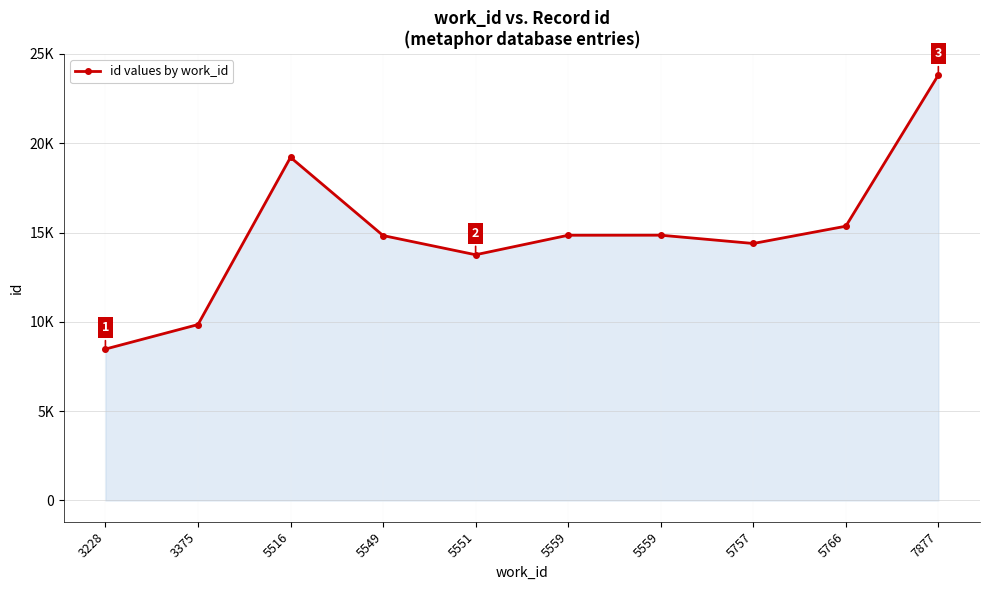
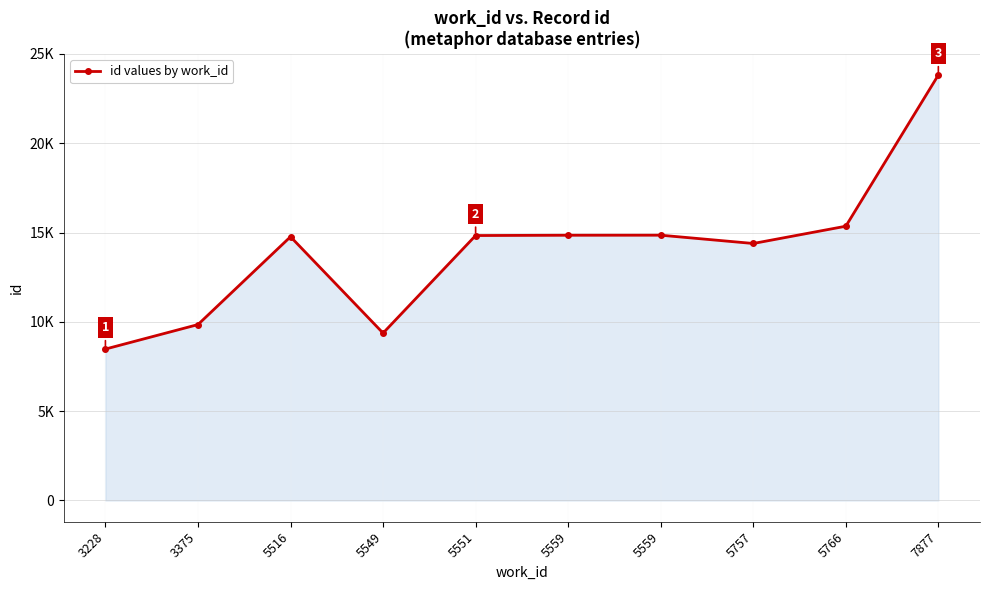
5516: 19200 -> 14800
5549: 14800 -> 9400
5551: 13800 -> 14800
